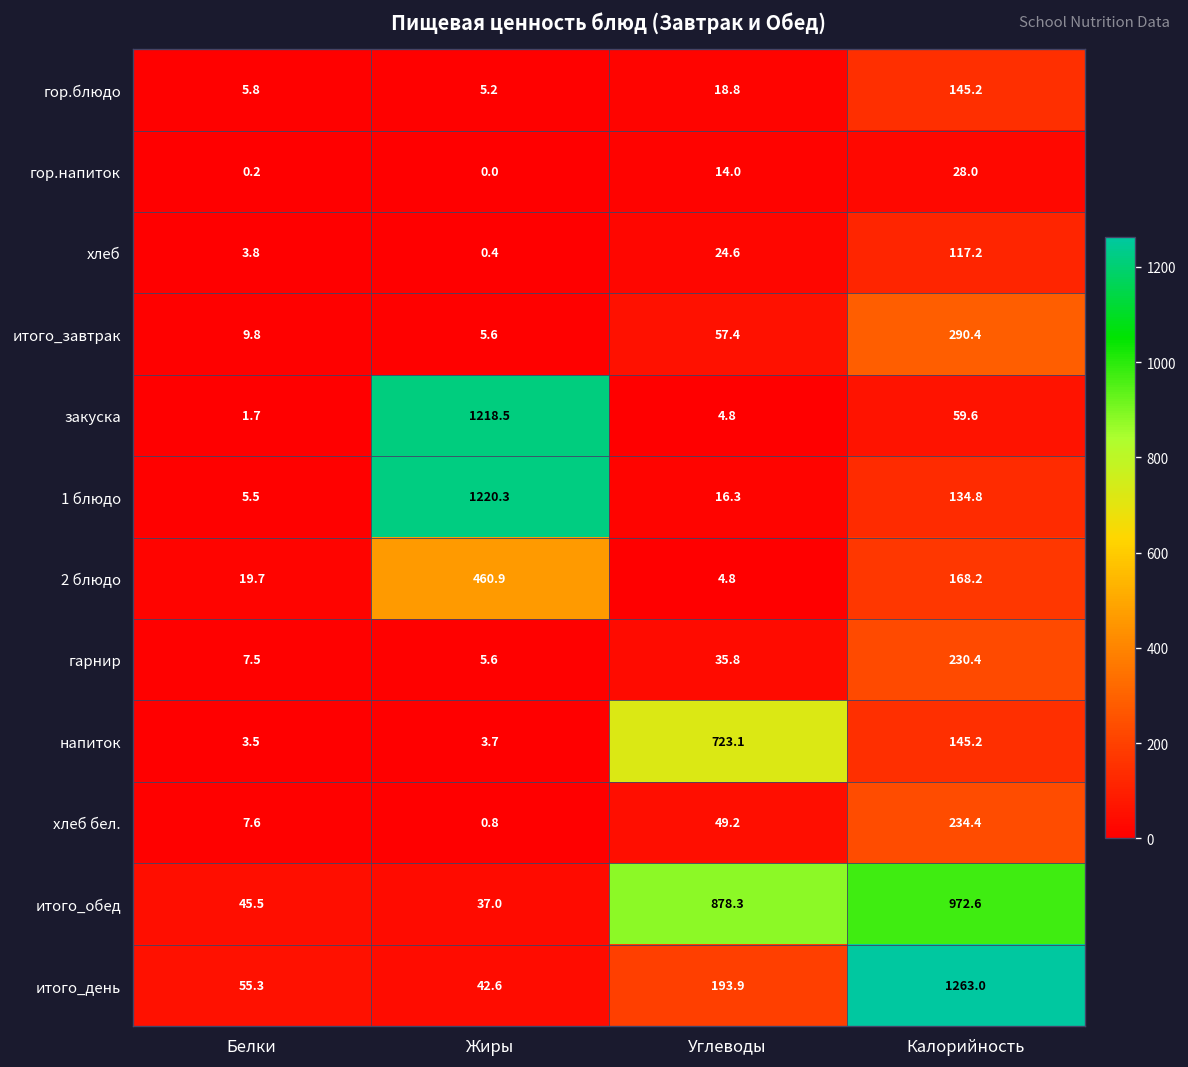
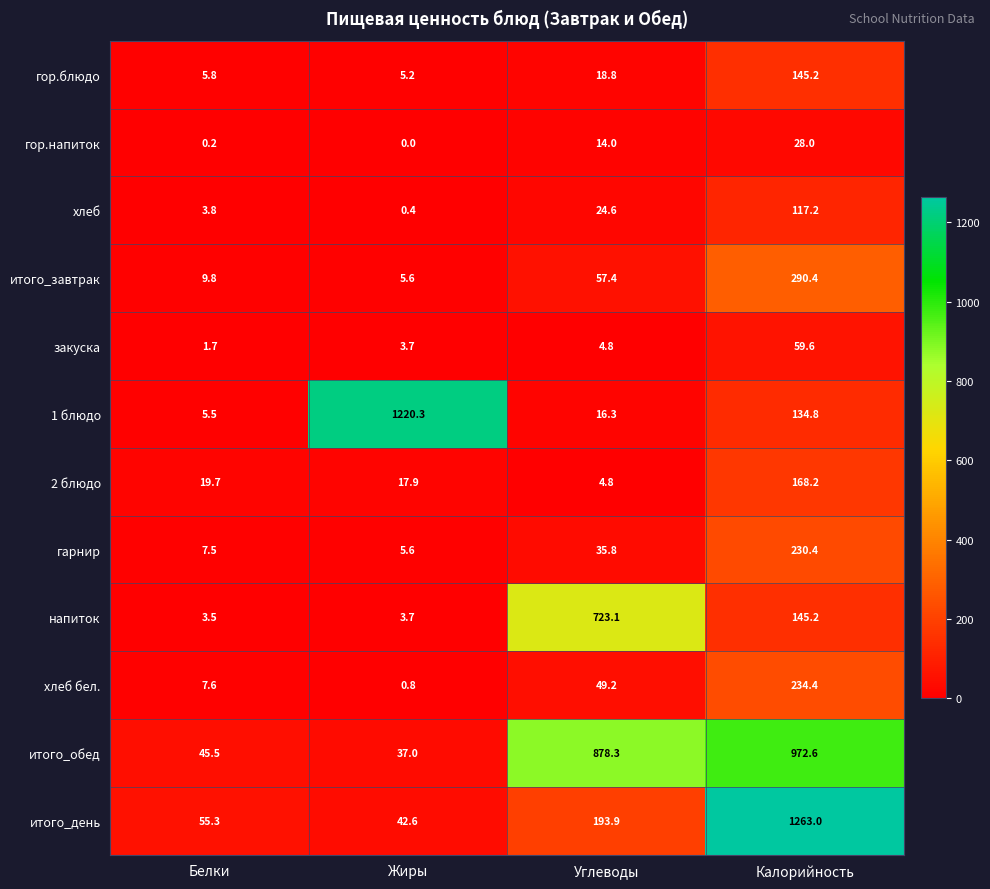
закуска, Жиры: 1218.5 -> 3.7
2 блюдо, Жиры: 460.9 -> 17.9
